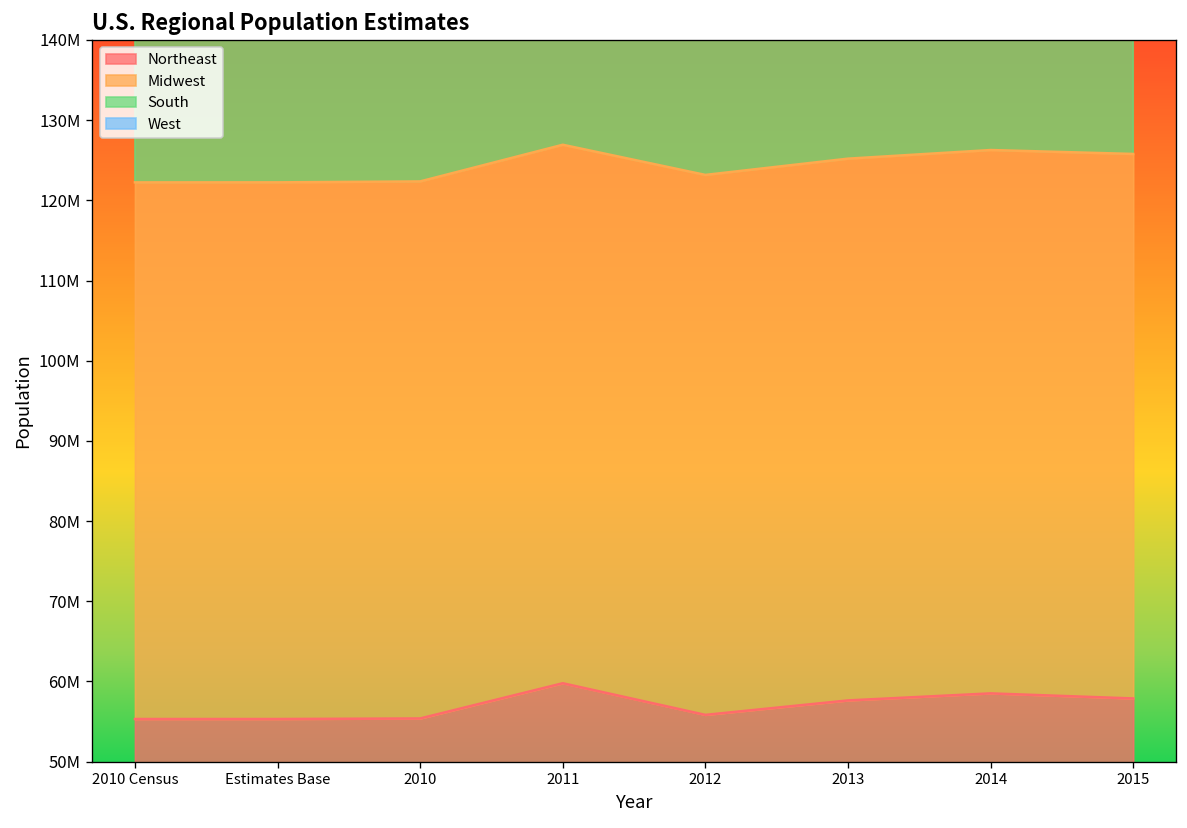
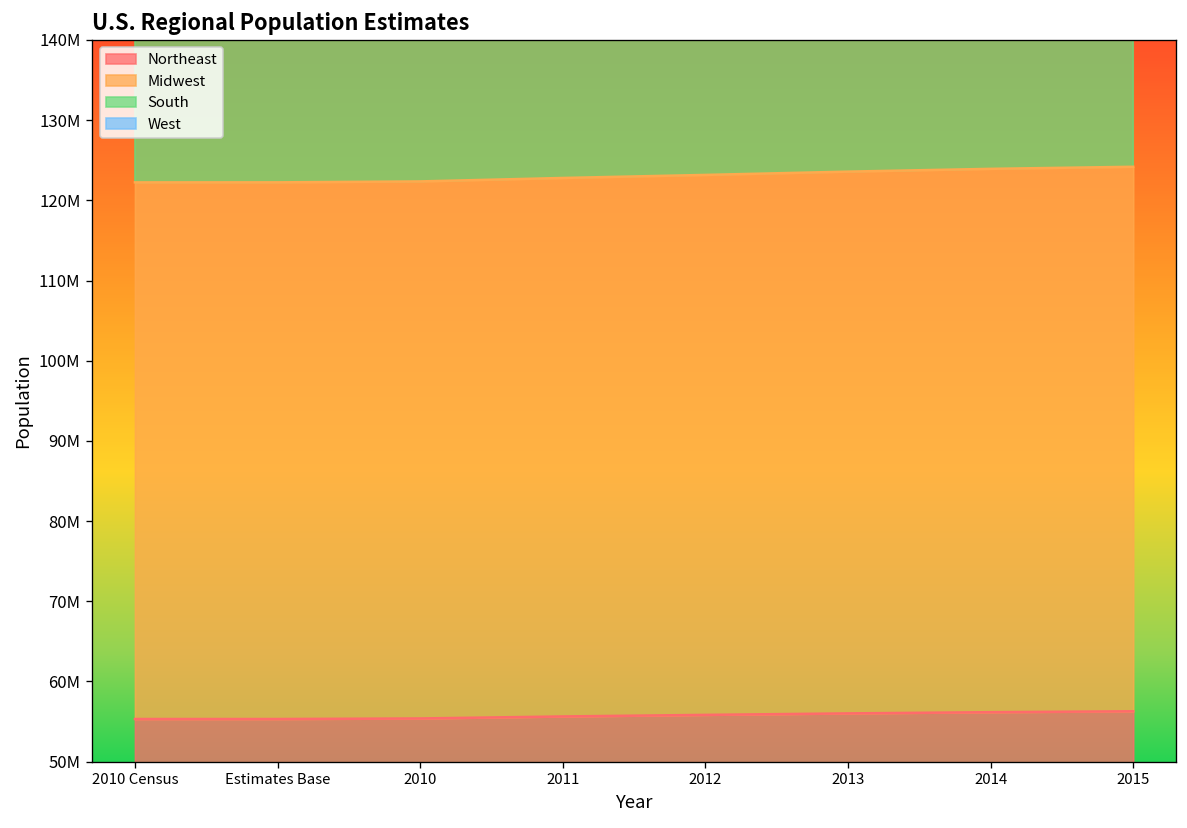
Northeast, 2011: 60000000 -> 56000000
Northeast, 2013: 58000000 -> 56000000
Northeast, 2014: 59000000 -> 56000000
Northeast, 2015: 58000000 -> 56000000
